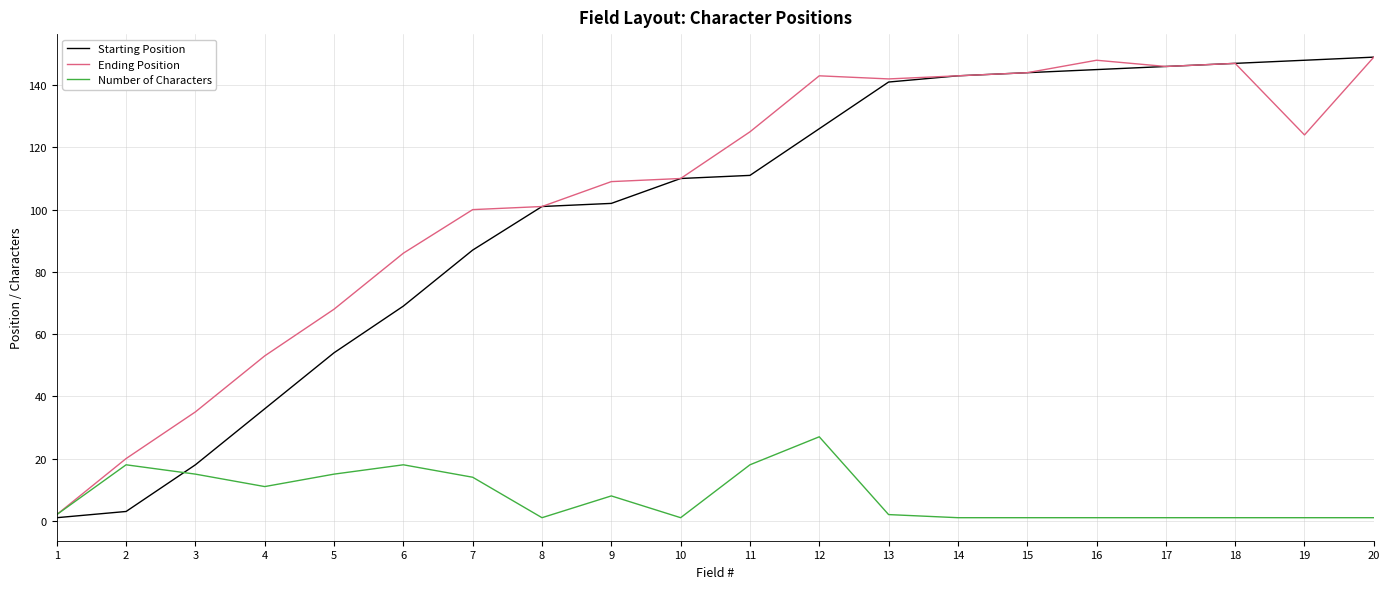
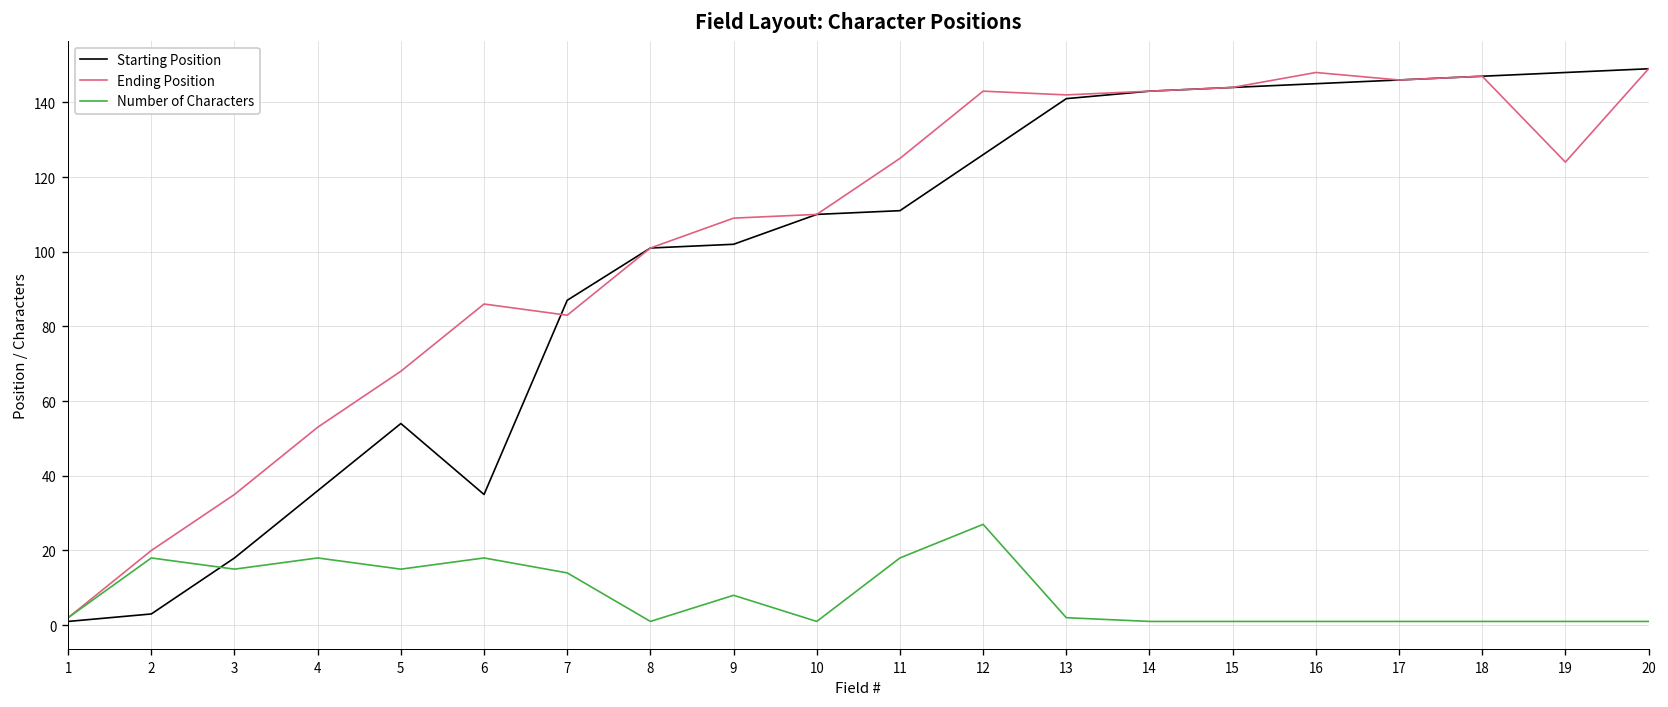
Number of Characters, 4: 11 -> 18
Starting Position, 6: 69 -> 35
Ending Position, 7: 100 -> 83
